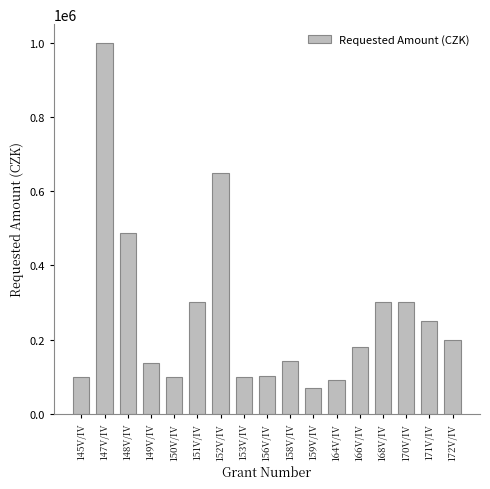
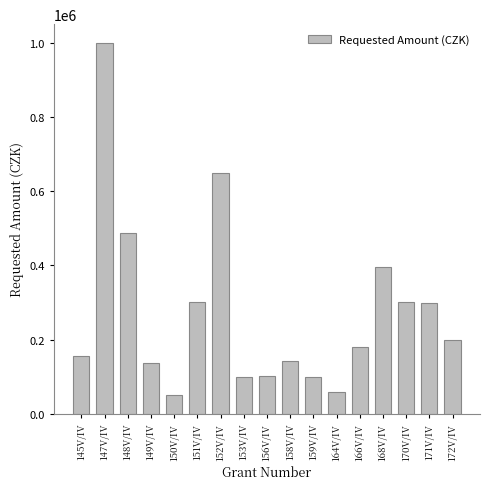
145V/IV: 100000 -> 160000
150V/IV: 100000 -> 50000
159V/IV: 70000 -> 100000
164V/IV: 90000 -> 60000
168V/IV: 300000 -> 400000
171V/IV: 250000 -> 300000
